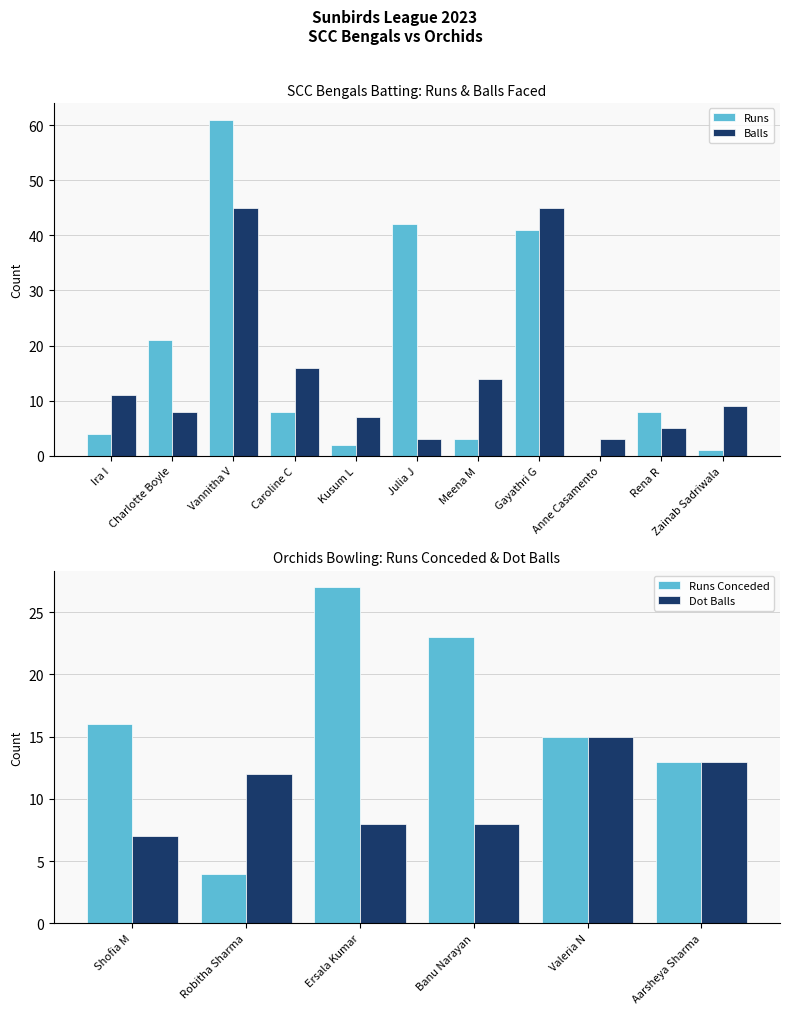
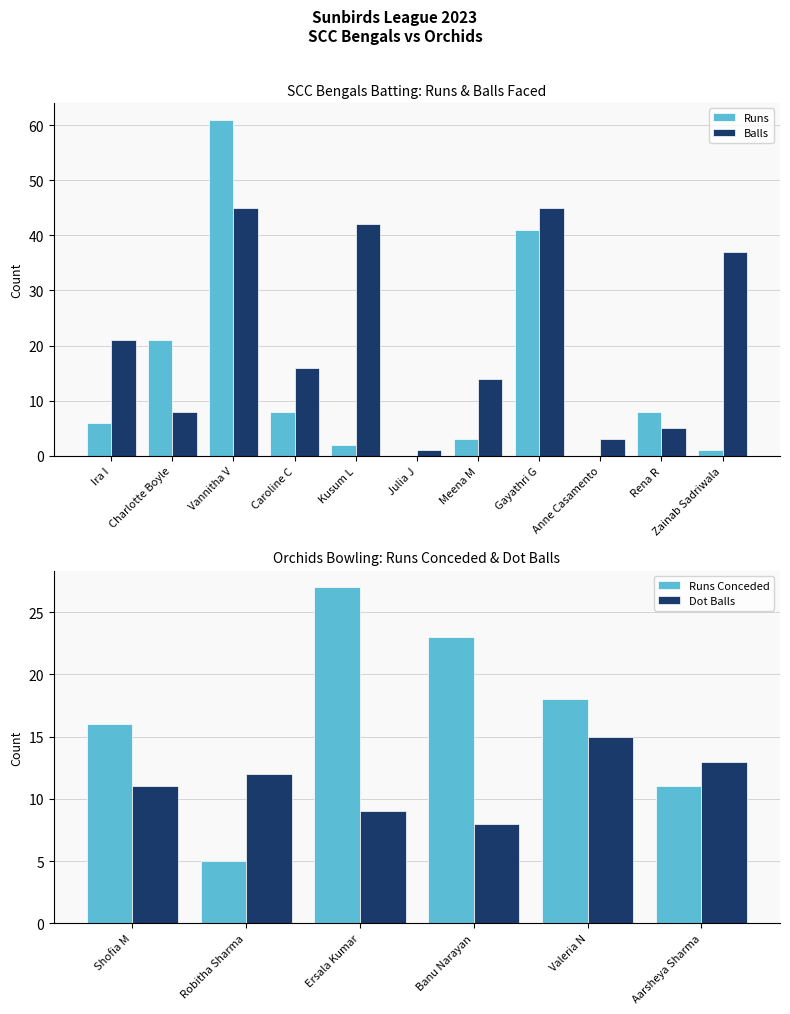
SCC Bengals Batting: Runs & Balls Faced, Runs, Ira I: 4 -> 6
SCC Bengals Batting: Runs & Balls Faced, Balls, Ira I: 11 -> 21
SCC Bengals Batting: Runs & Balls Faced, Balls, Kusum L: 7 -> 42
SCC Bengals Batting: Runs & Balls Faced, Runs, Julia J: 42 -> 0
SCC Bengals Batting: Runs & Balls Faced, Balls, Julia J: 3 -> 1
SCC Bengals Batting: Runs & Balls Faced, Balls, Zainab Sadriwala: 9 -> 37
Orchids Bowling: Runs Conceded & Dot Balls, Dot Balls, Shofia M: 7 -> 11
Orchids Bowling: Runs Conceded & Dot Balls, Runs Conceded, Robitha Sharma: 4 -> 5
Orchids Bowling: Runs Conceded & Dot Balls, Dot Balls, Ersala Kumar: 8 -> 9
Orchids Bowling: Runs Conceded & Dot Balls, Runs Conceded, Valeria N: 15 -> 18
Orchids Bowling: Runs Conceded & Dot Balls, Runs Conceded, Aarsheya Sharma: 13 -> 11
